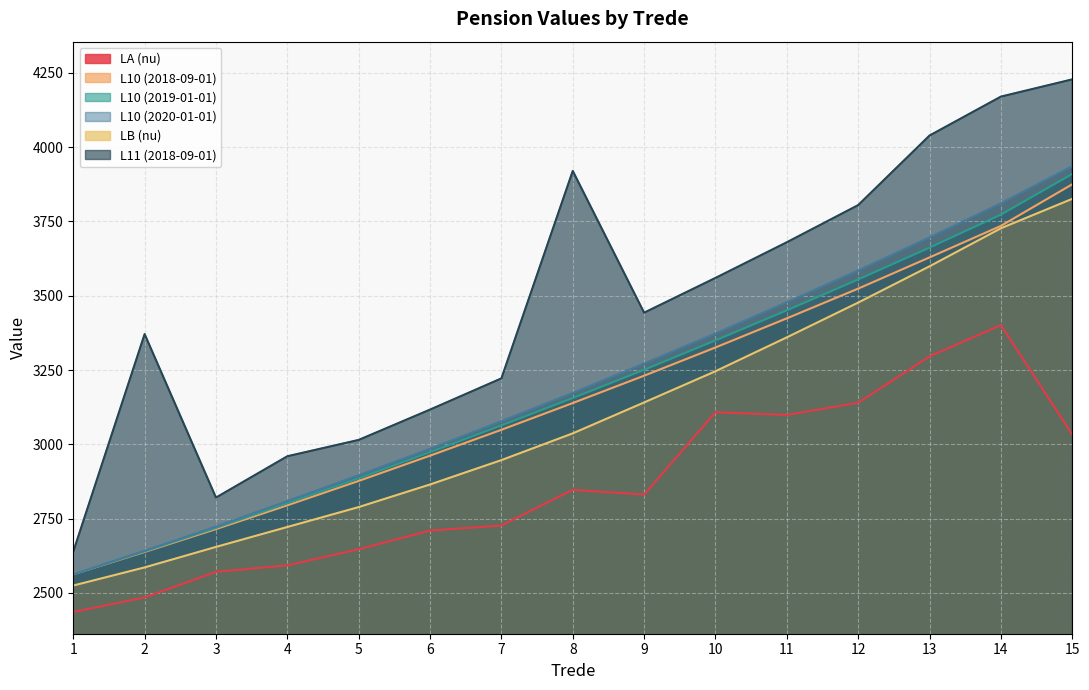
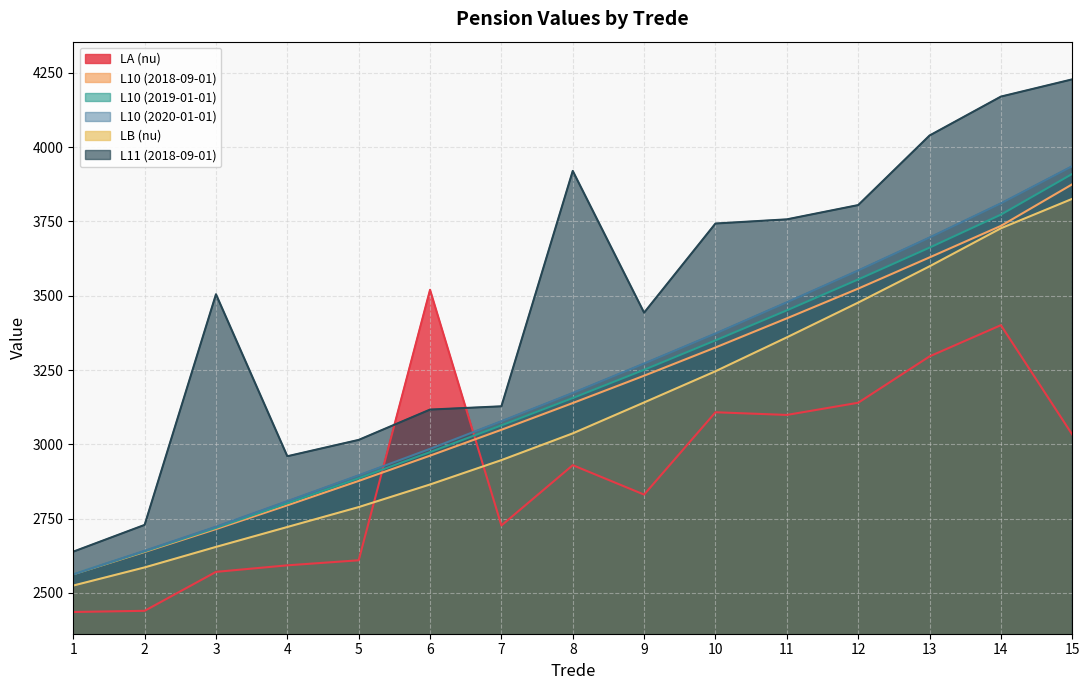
LA (nu), 2: 2490 -> 2440
L11 (2018-09-01), 2: 3370 -> 2730
L11 (2018-09-01), 3: 2820 -> 3510
LA (nu), 5: 2650 -> 2610
LA (nu), 6: 2710 -> 3520
L11 (2018-09-01), 7: 3220 -> 3130
LA (nu), 8: 2850 -> 2930
L11 (2018-09-01), 10: 3560 -> 3740
L11 (2018-09-01), 11: 3680 -> 3760
